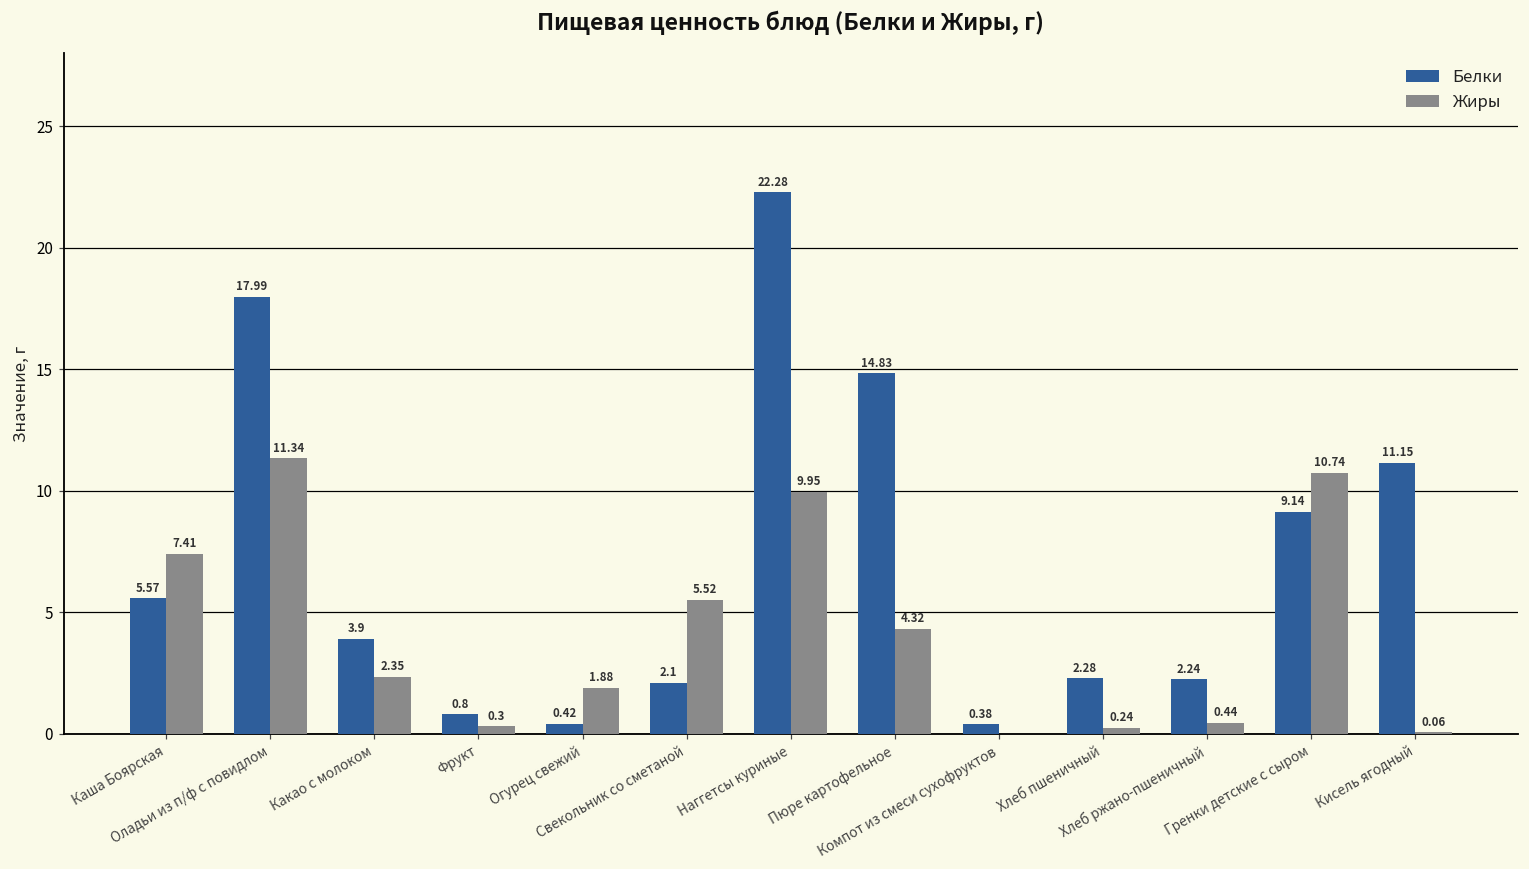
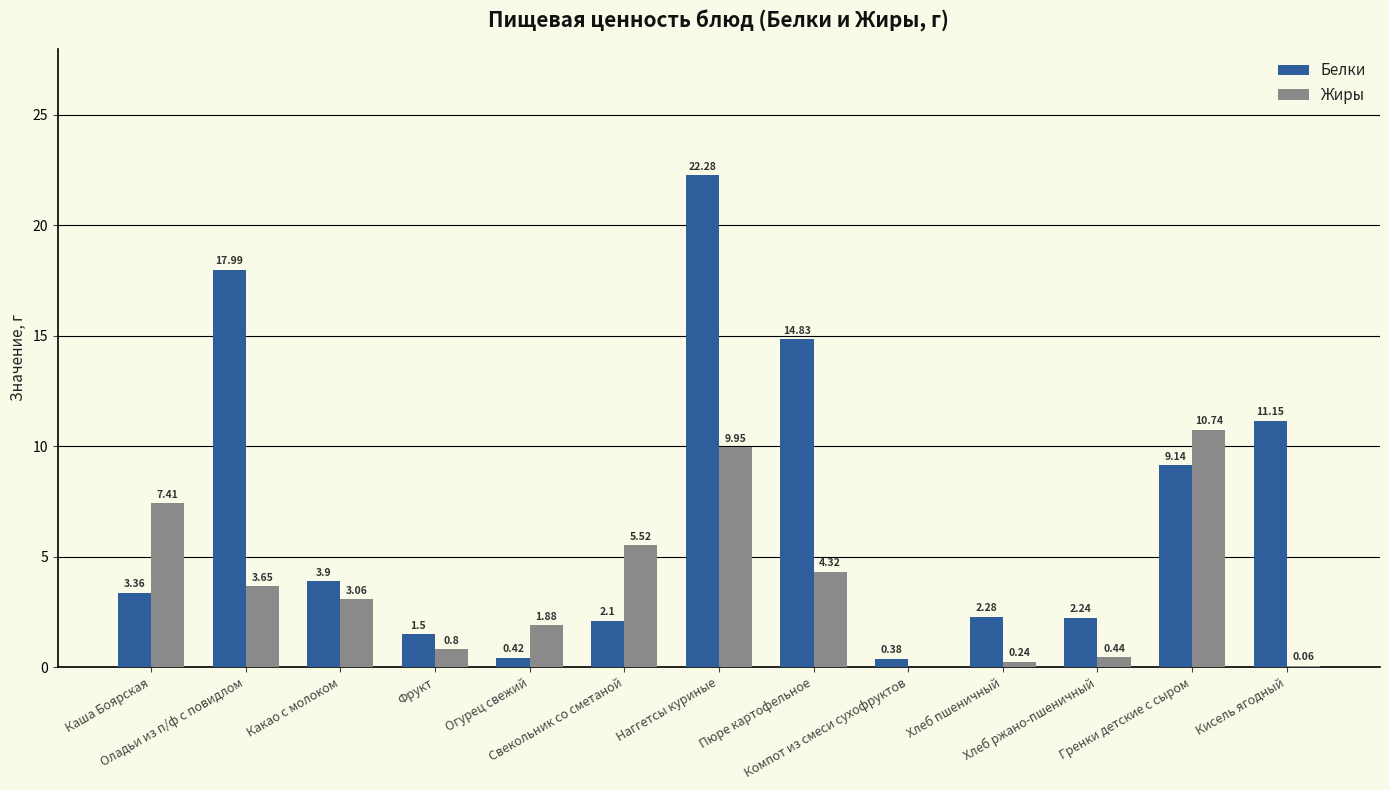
Белки, Каша Боярская: 5.57 -> 3.36
Жиры, Оладьи из п/ф с повидлом: 11.34 -> 3.65
Жиры, Какао с молоком: 2.35 -> 3.06
Белки, Фрукт: 0.8 -> 1.5
Жиры, Фрукт: 0.3 -> 0.8
